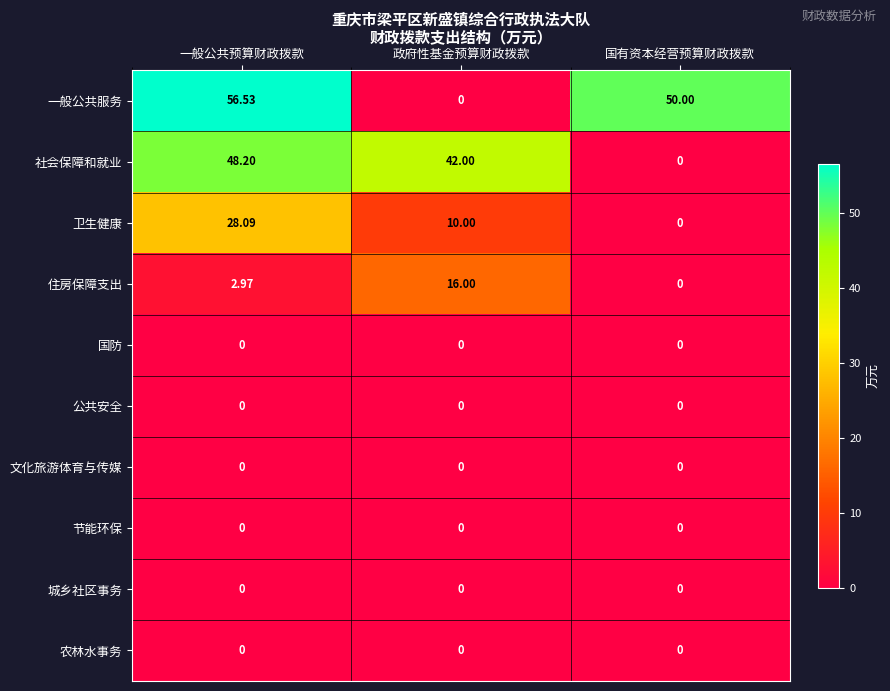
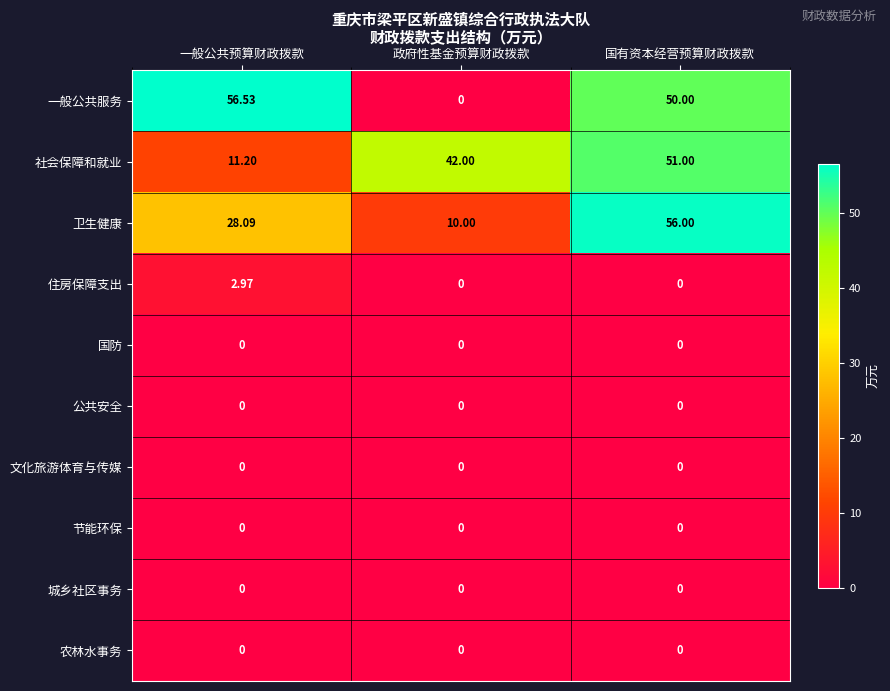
社会保障和就业, 一般公共预算财政拨款: 48.20 -> 11.20
社会保障和就业, 国有资本经营预算财政拨款: 0 -> 51.00
卫生健康, 国有资本经营预算财政拨款: 0 -> 56.00
住房保障支出, 政府性基金预算财政拨款: 16.00 -> 0
